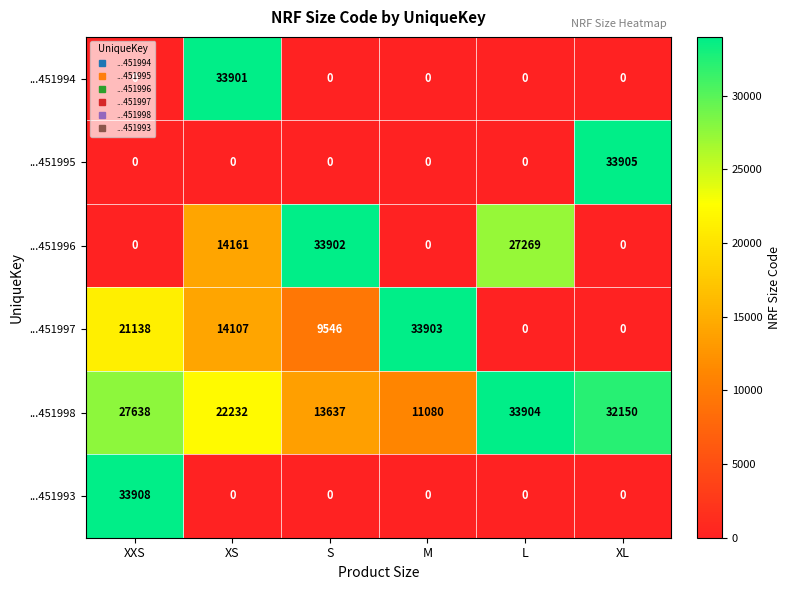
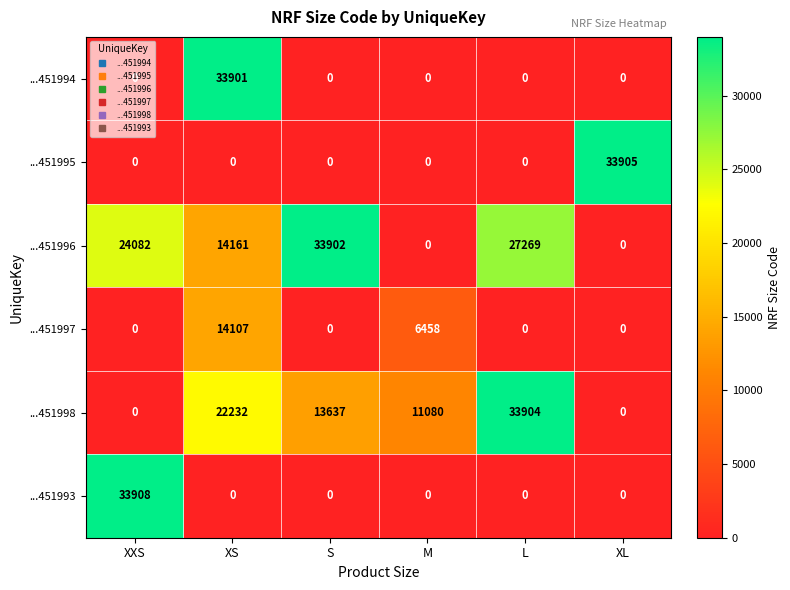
...451996, XXS: 0 -> 24082
...451997, XXS: 21138 -> 0
...451997, S: 9546 -> 0
...451997, M: 33903 -> 6458
...451998, XXS: 27638 -> 0
...451998, XL: 32150 -> 0
